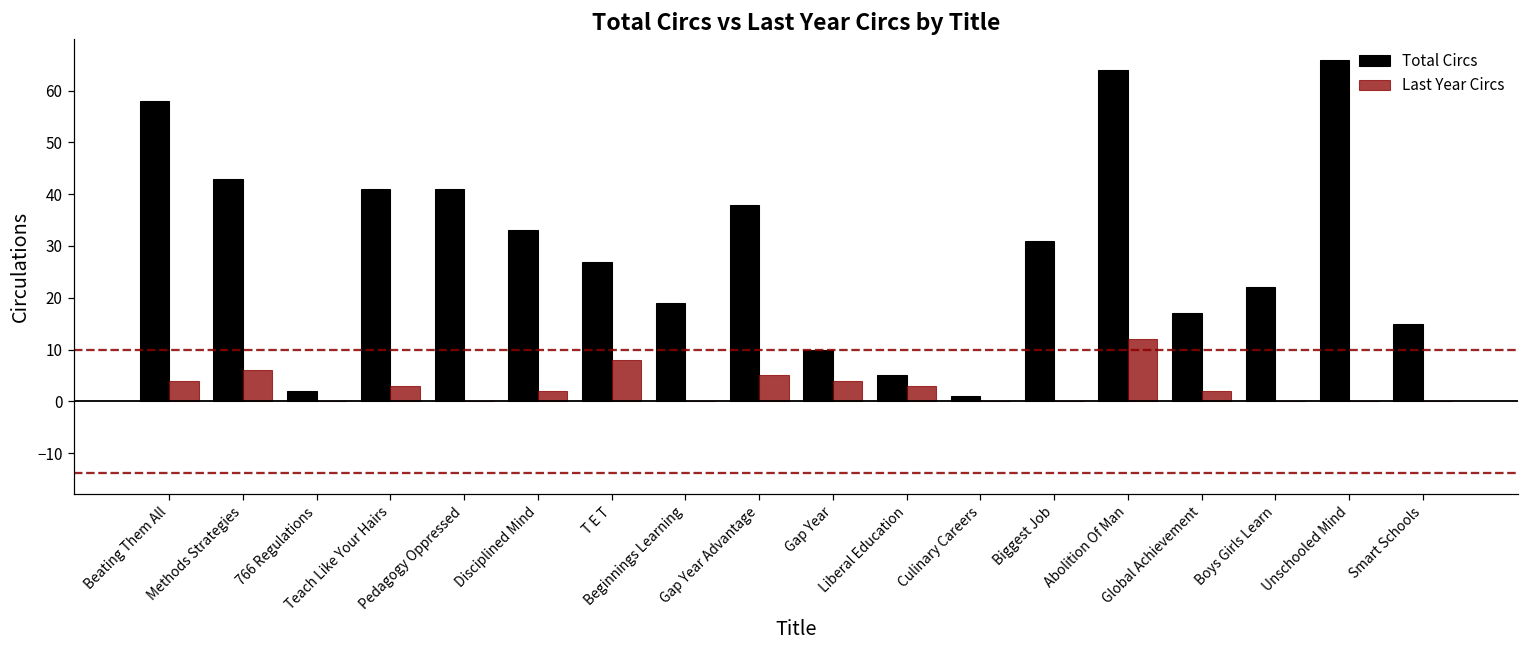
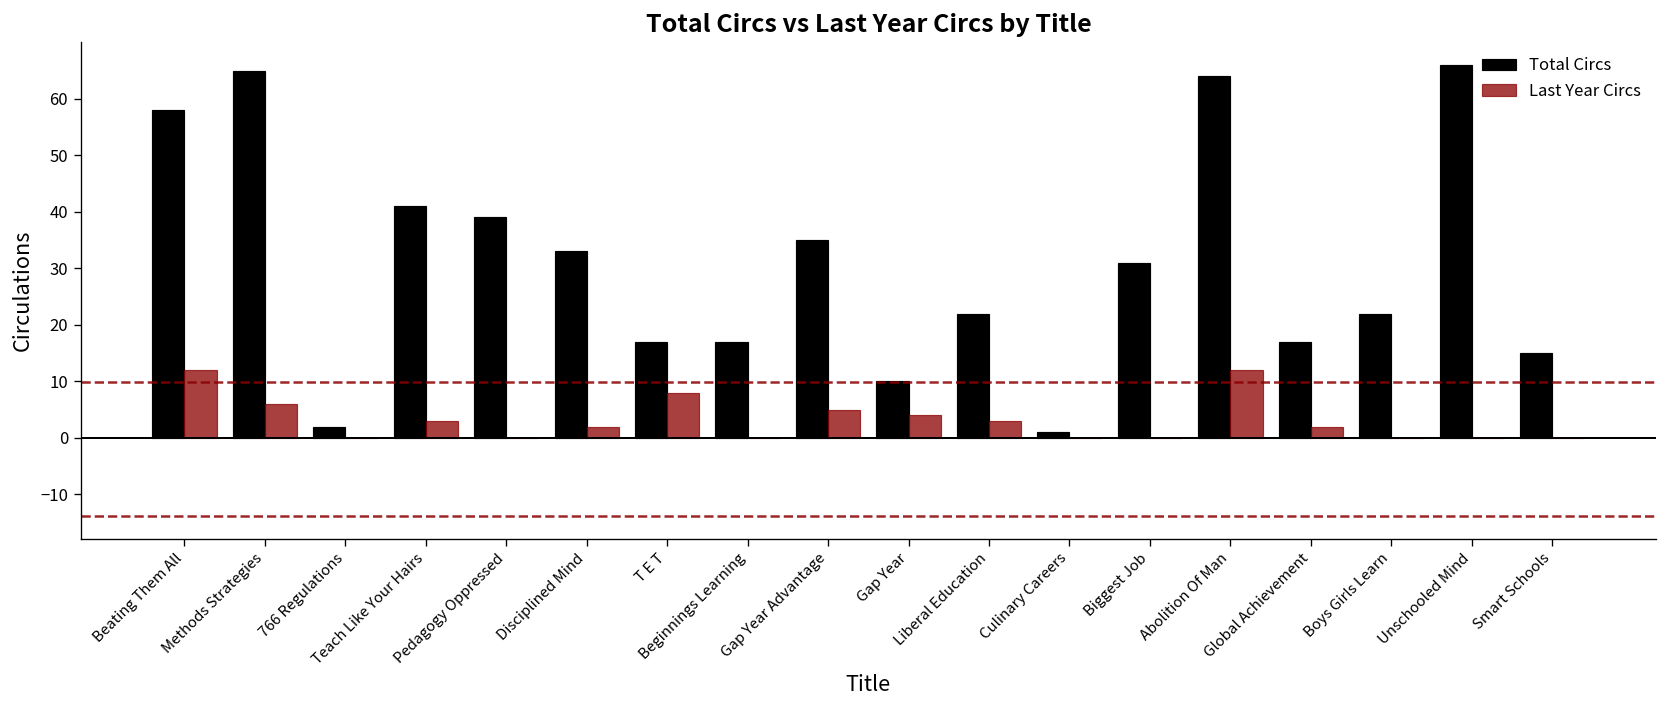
Last Year Circs, Beating Them All: 4 -> 12
Total Circs, Methods Strategies: 43 -> 65
Total Circs, Pedagogy Oppressed: 41 -> 39
Total Circs, T E T: 27 -> 17
Total Circs, Beginnings Learning: 19 -> 17
Total Circs, Gap Year Advantage: 38 -> 35
Total Circs, Liberal Education: 5 -> 22
